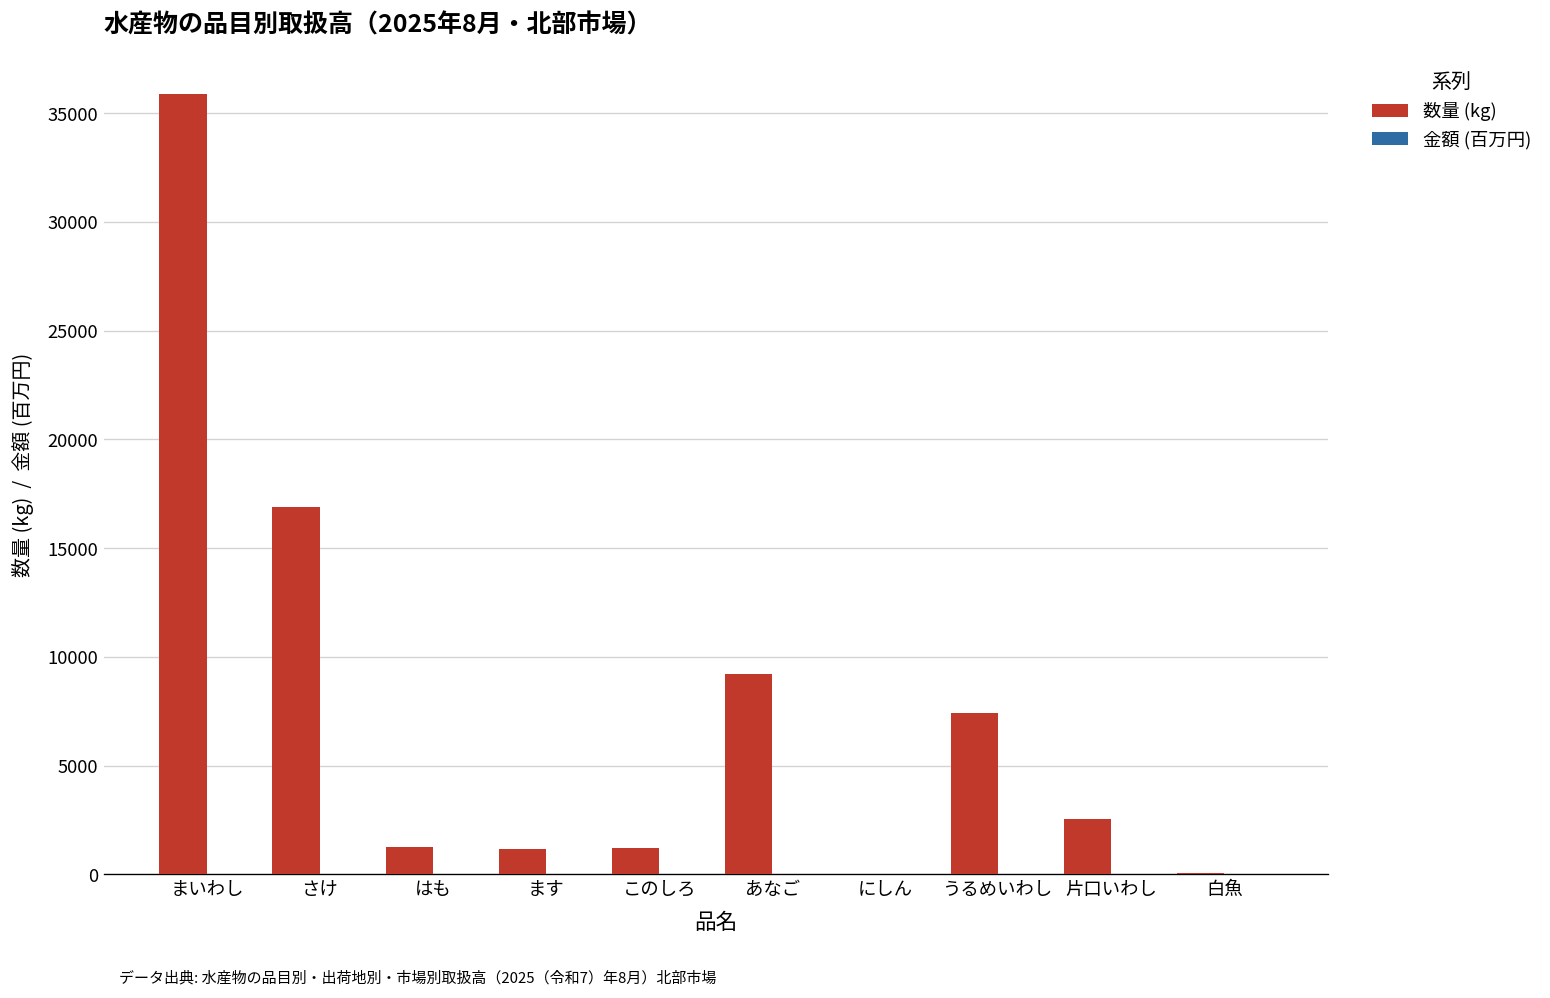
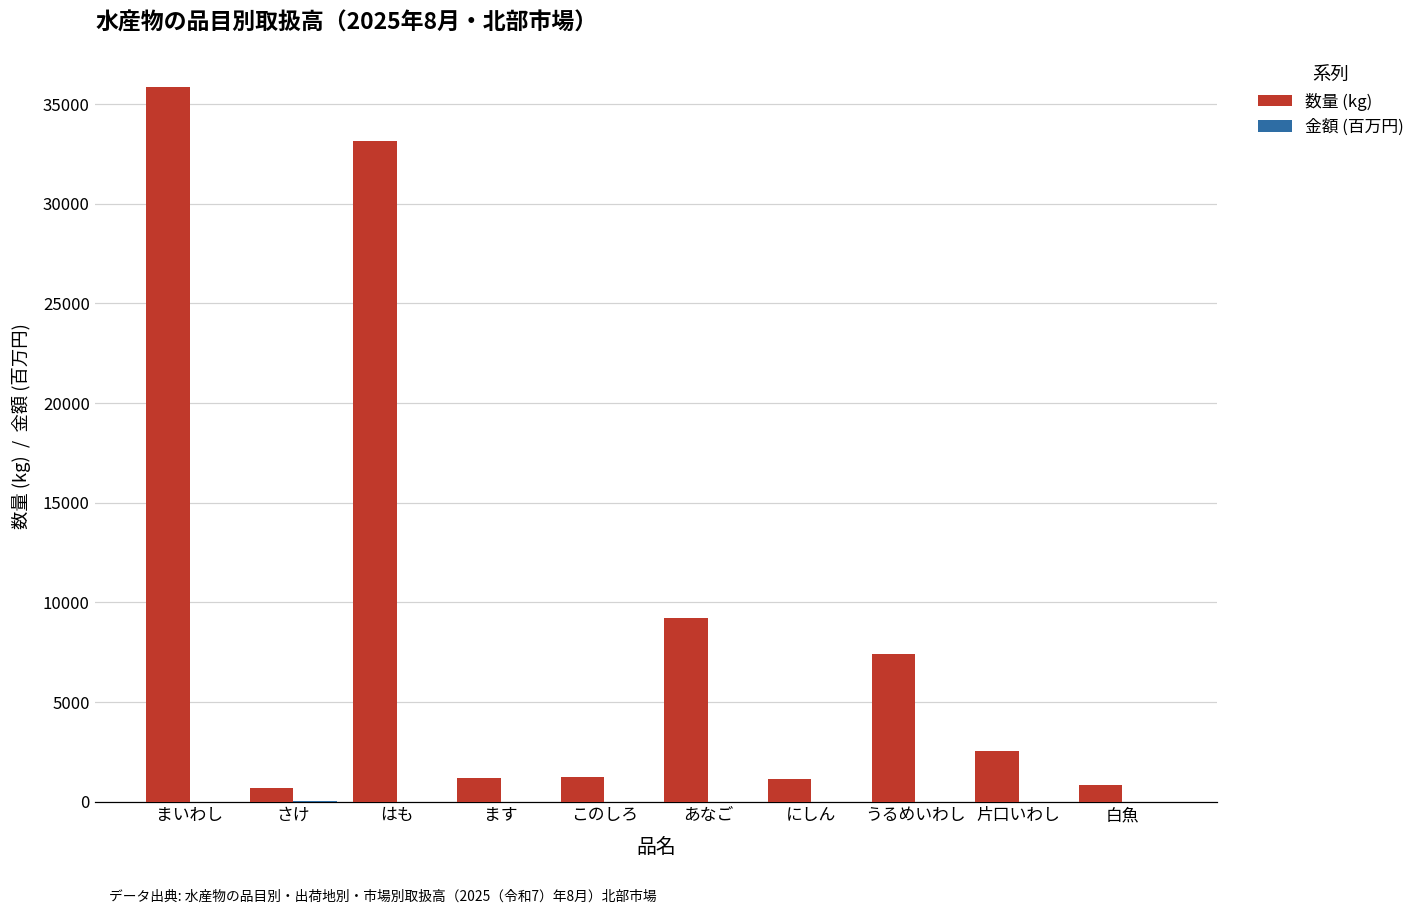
数量 (kg), さけ: 16900 -> 700
数量 (kg), はも: 1200 -> 33100
数量 (kg), にしん: 0 -> 1100
数量 (kg), 白魚: 100 -> 800
